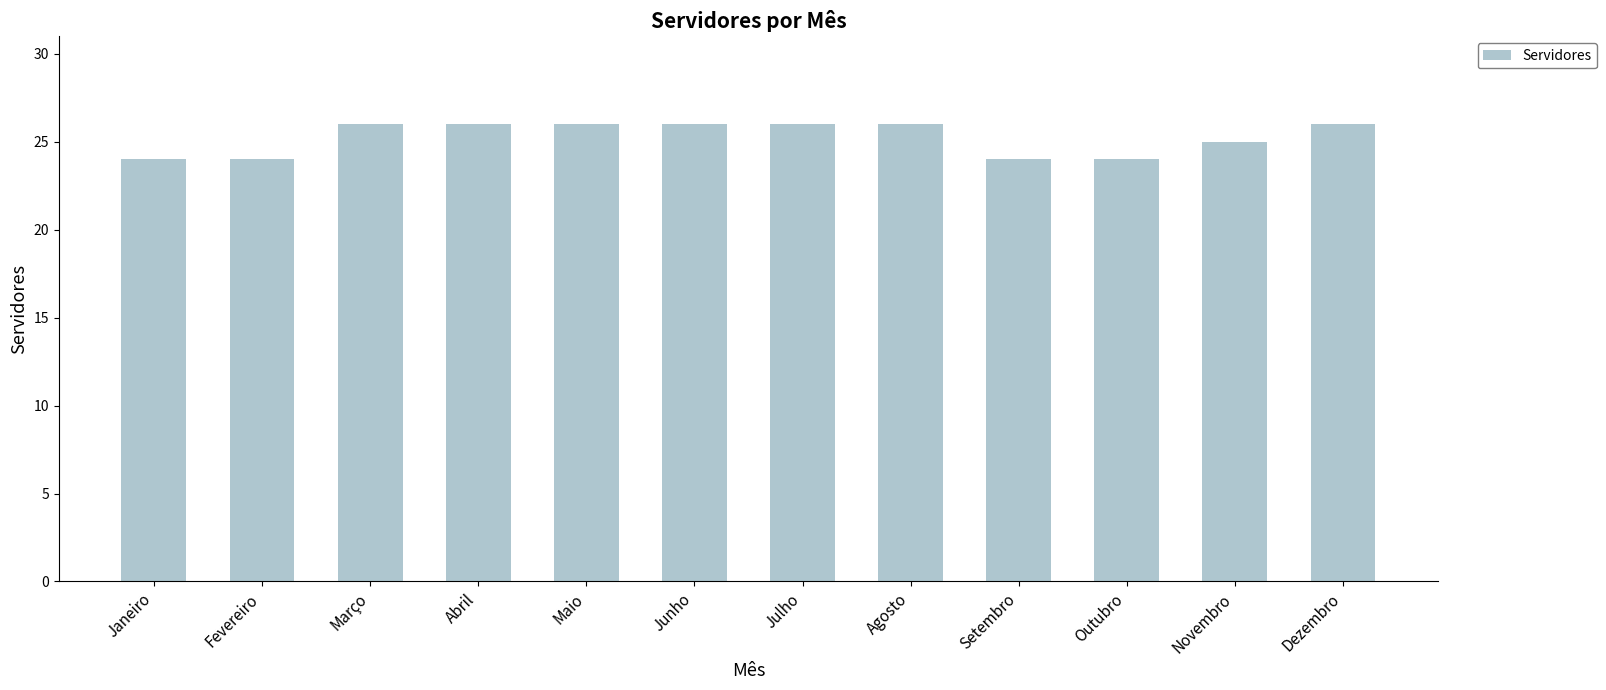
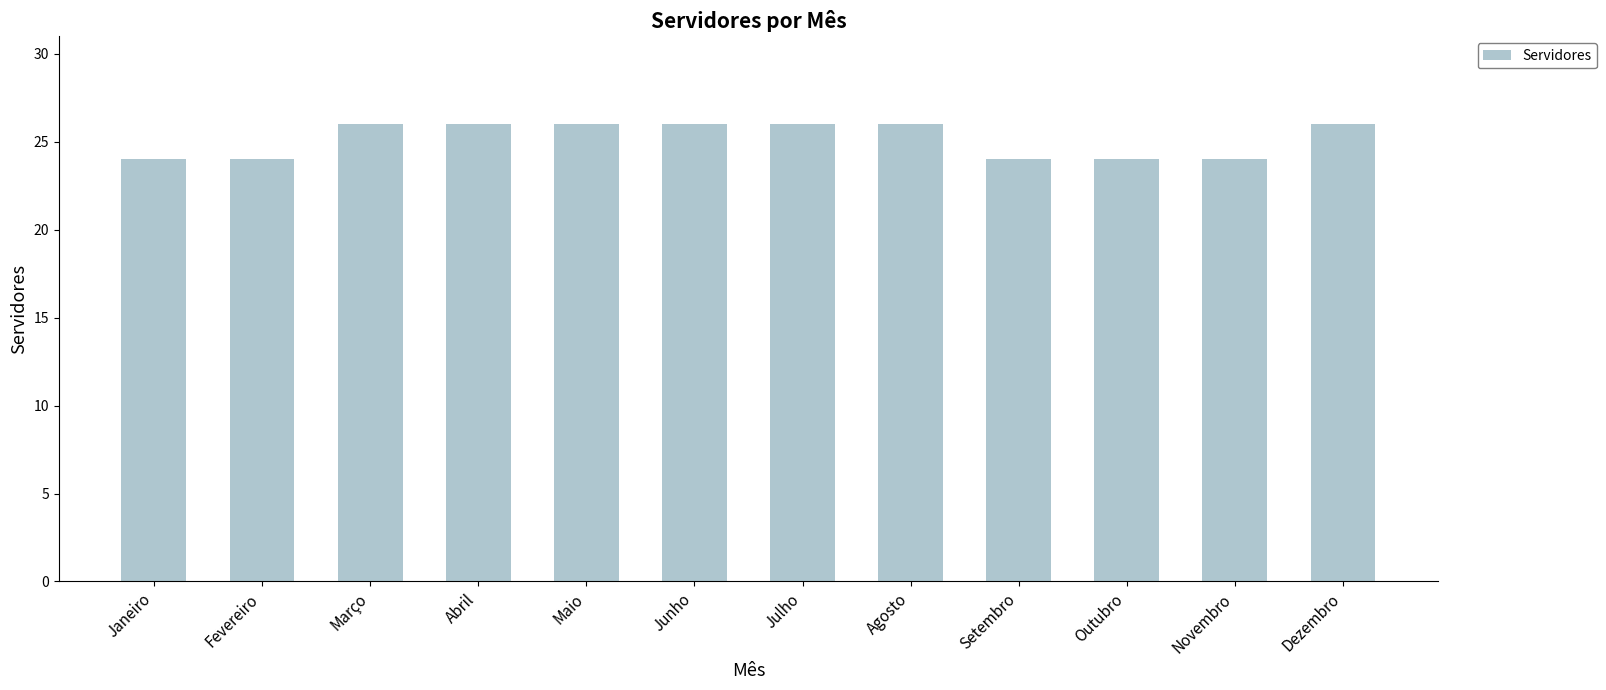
Novembro: 25 -> 24
